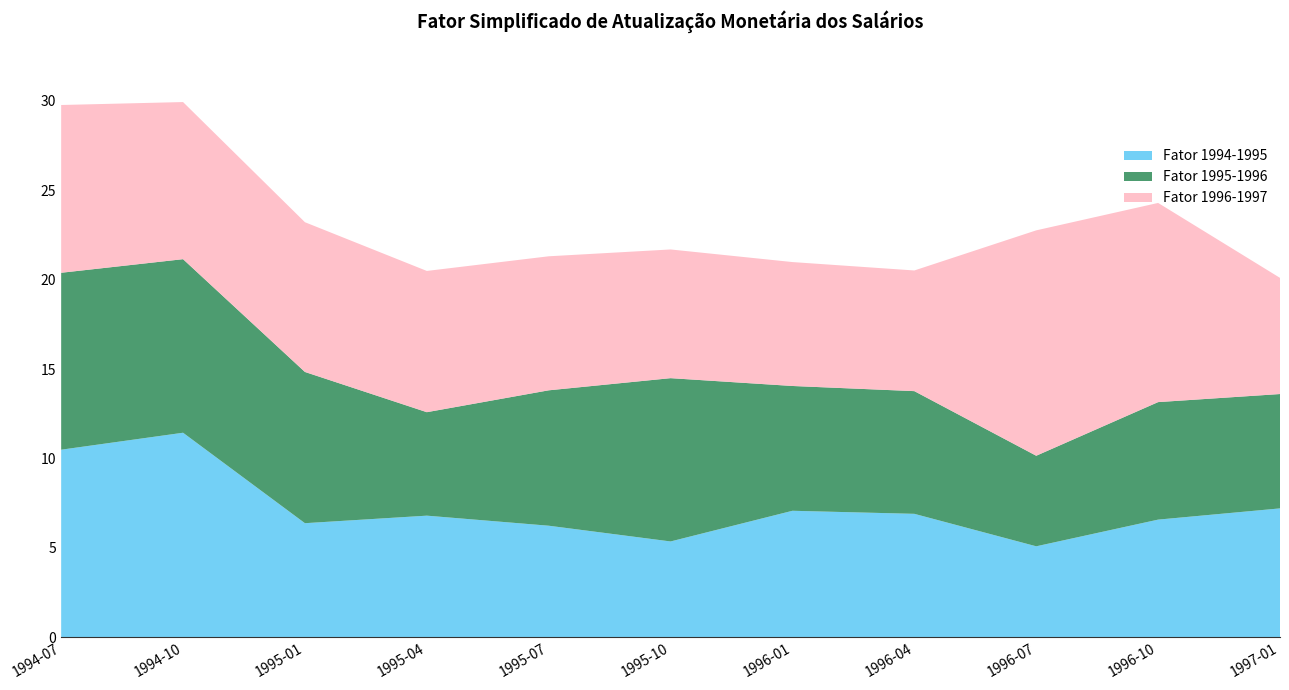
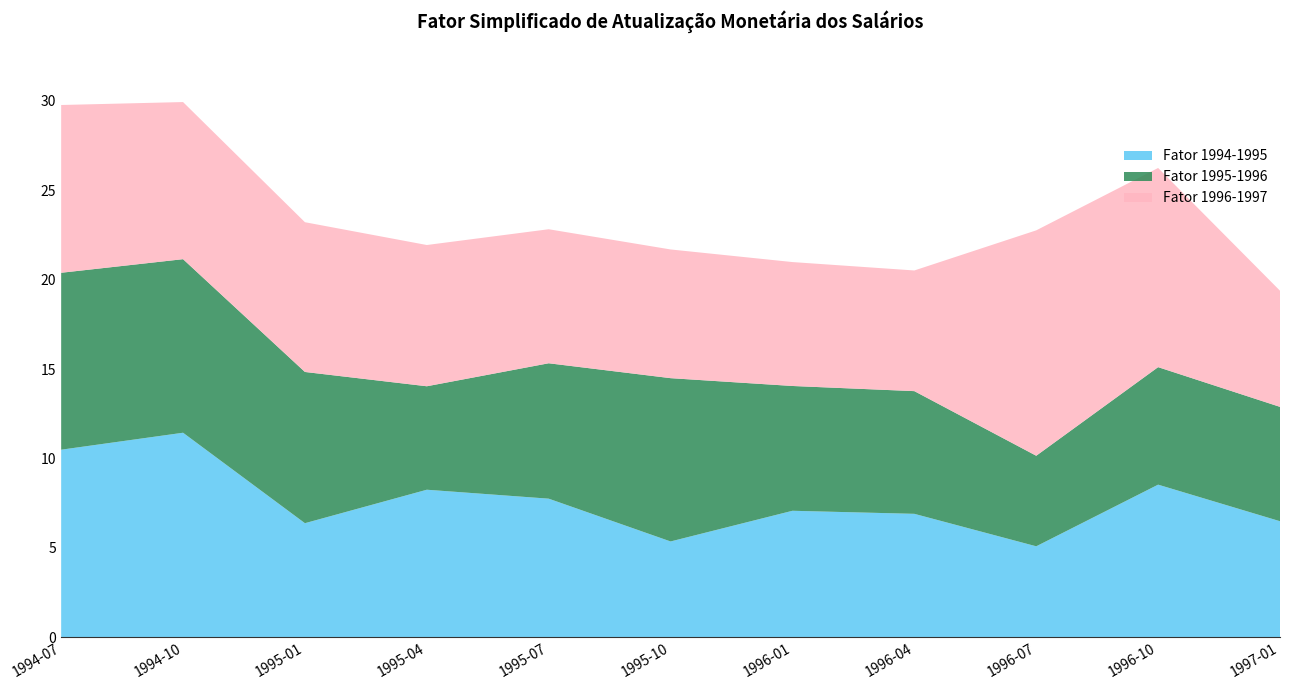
Fator 1994-1995, 1995-04: 6.8 -> 8.3
Fator 1994-1995, 1995-07: 6.2 -> 7.8
Fator 1994-1995, 1996-10: 6.6 -> 8.5
Fator 1994-1995, 1997-01: 7.2 -> 6.5
